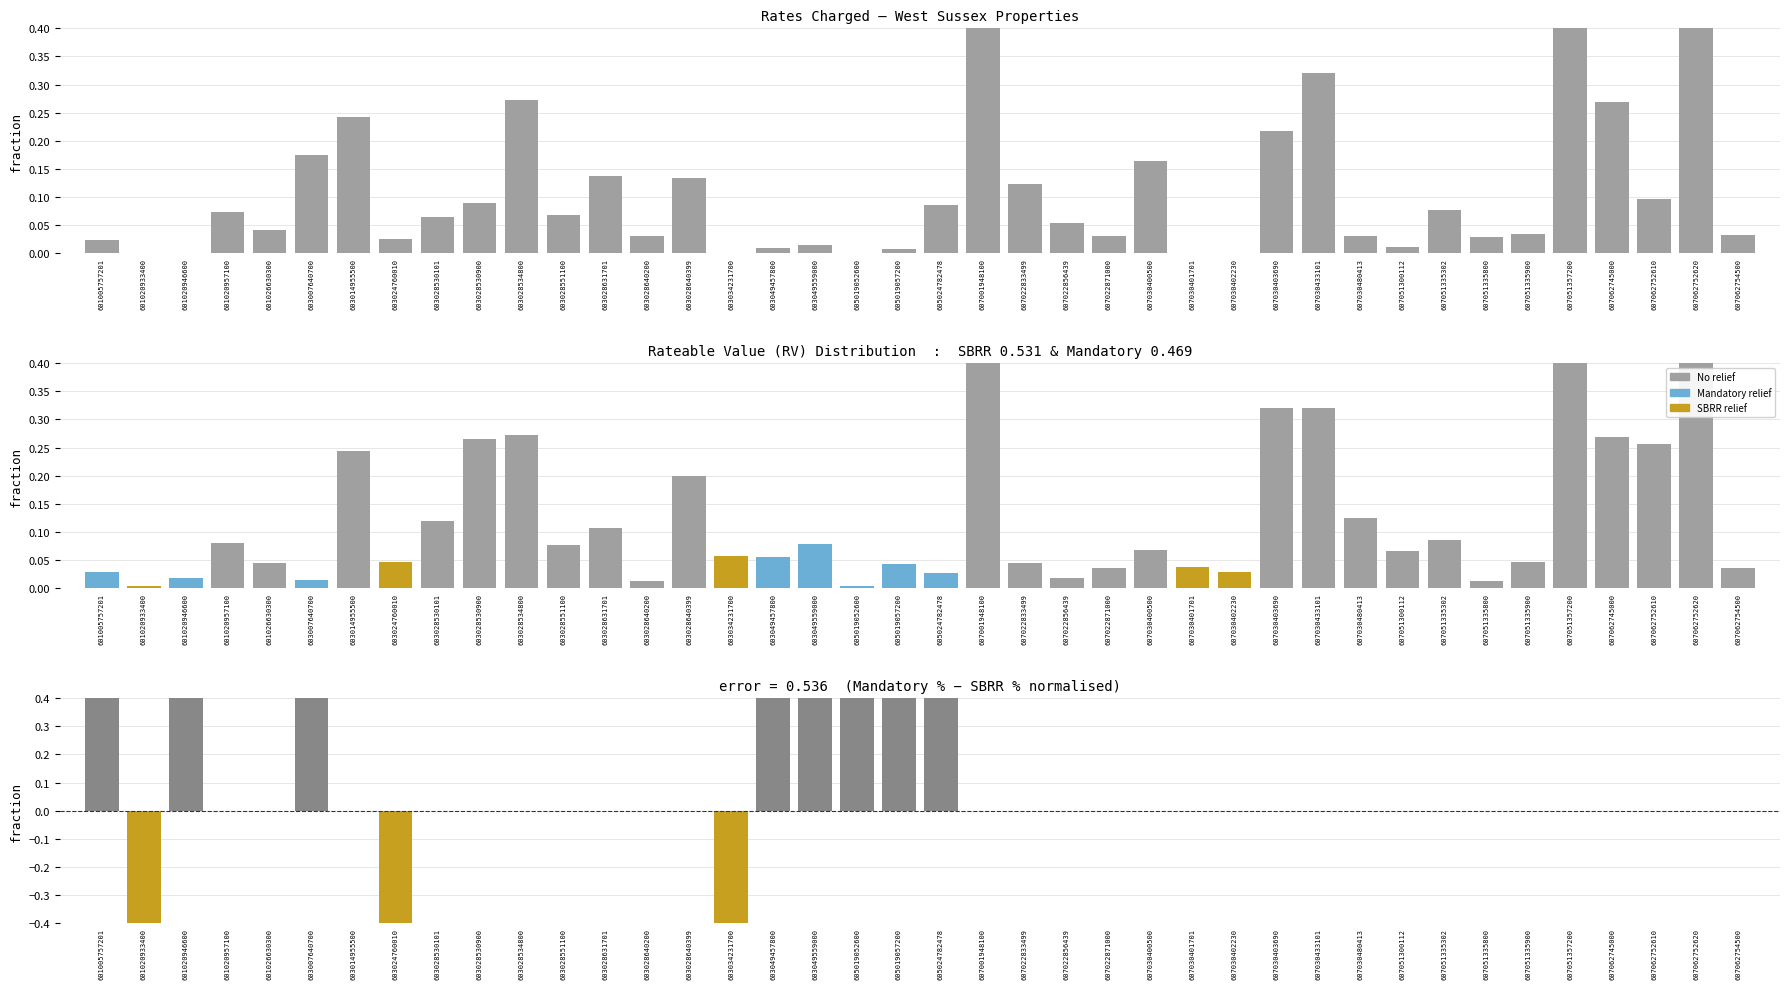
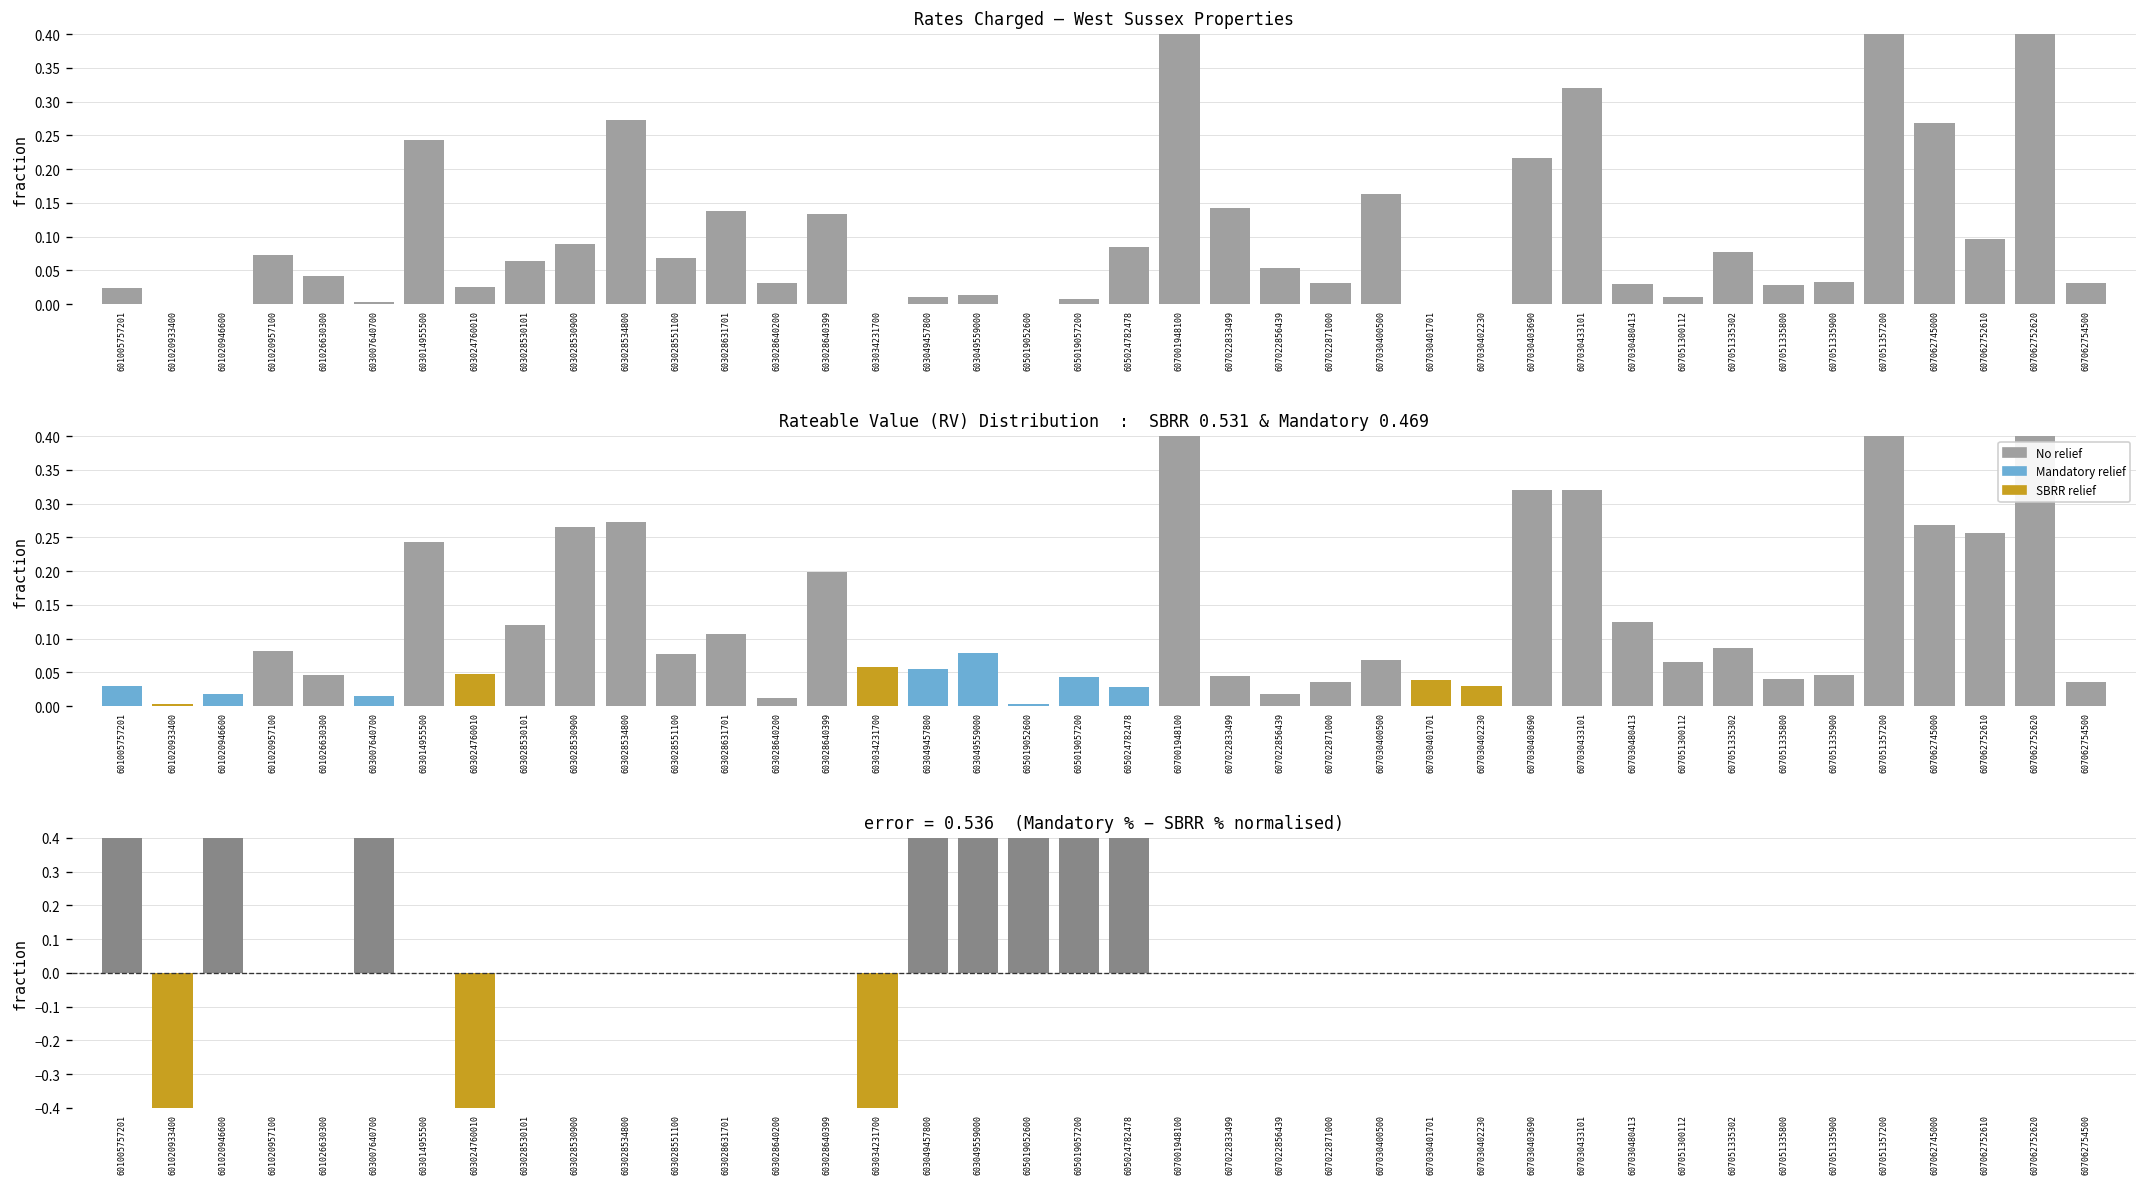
Rates Charged — West Sussex Properties, 603007640700: 0.18 -> 0.00
Rates Charged — West Sussex Properties, 607022833499: 0.12 -> 0.14
Rateable Value (RV) Distribution : SBRR 0.531 & Mandatory 0.469, 607051335800: 0.01 -> 0.04
